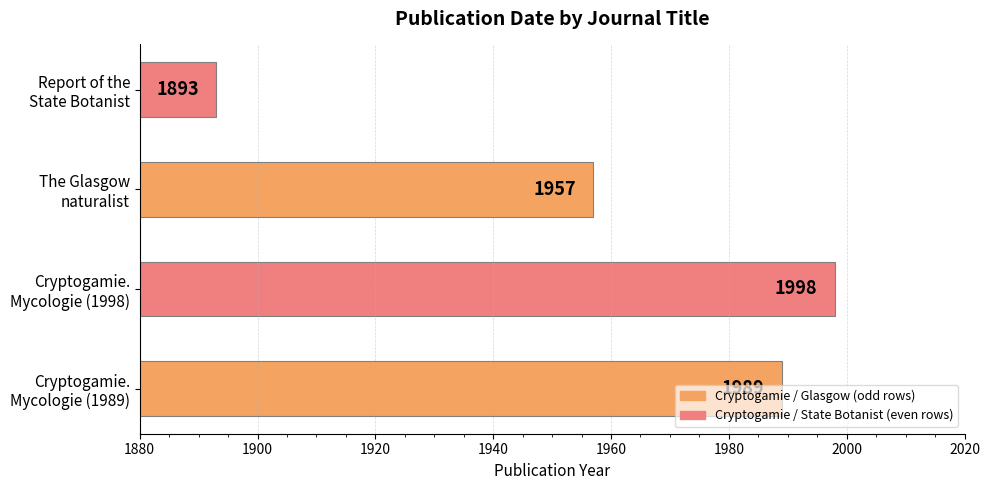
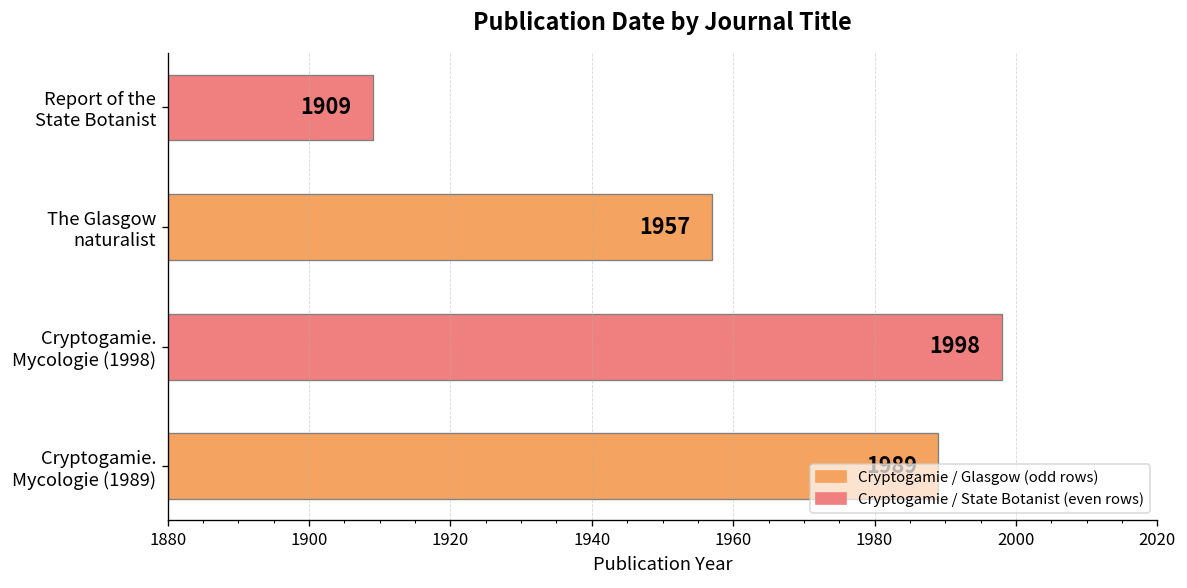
Report of the State Botanist: 1893 -> 1909
